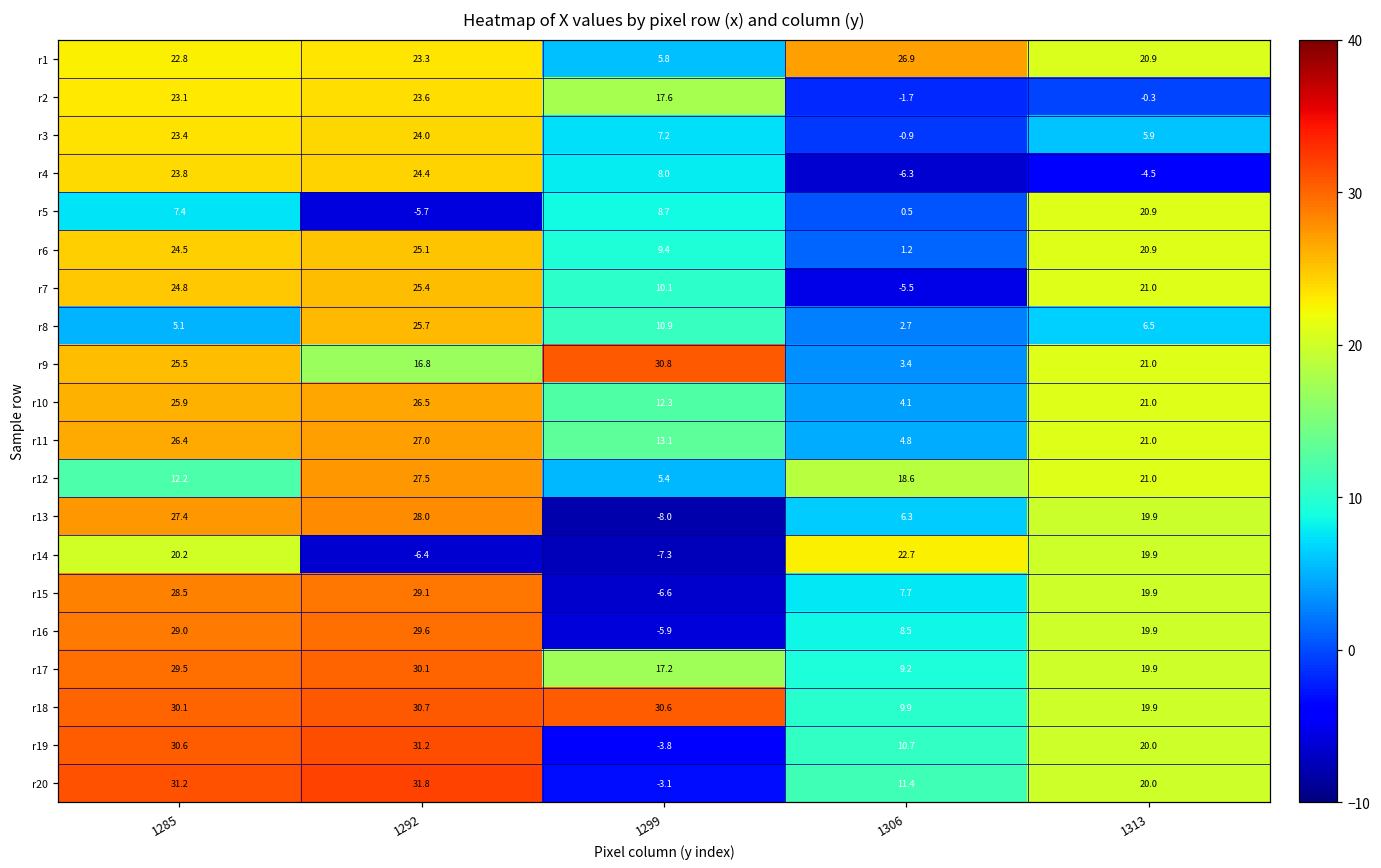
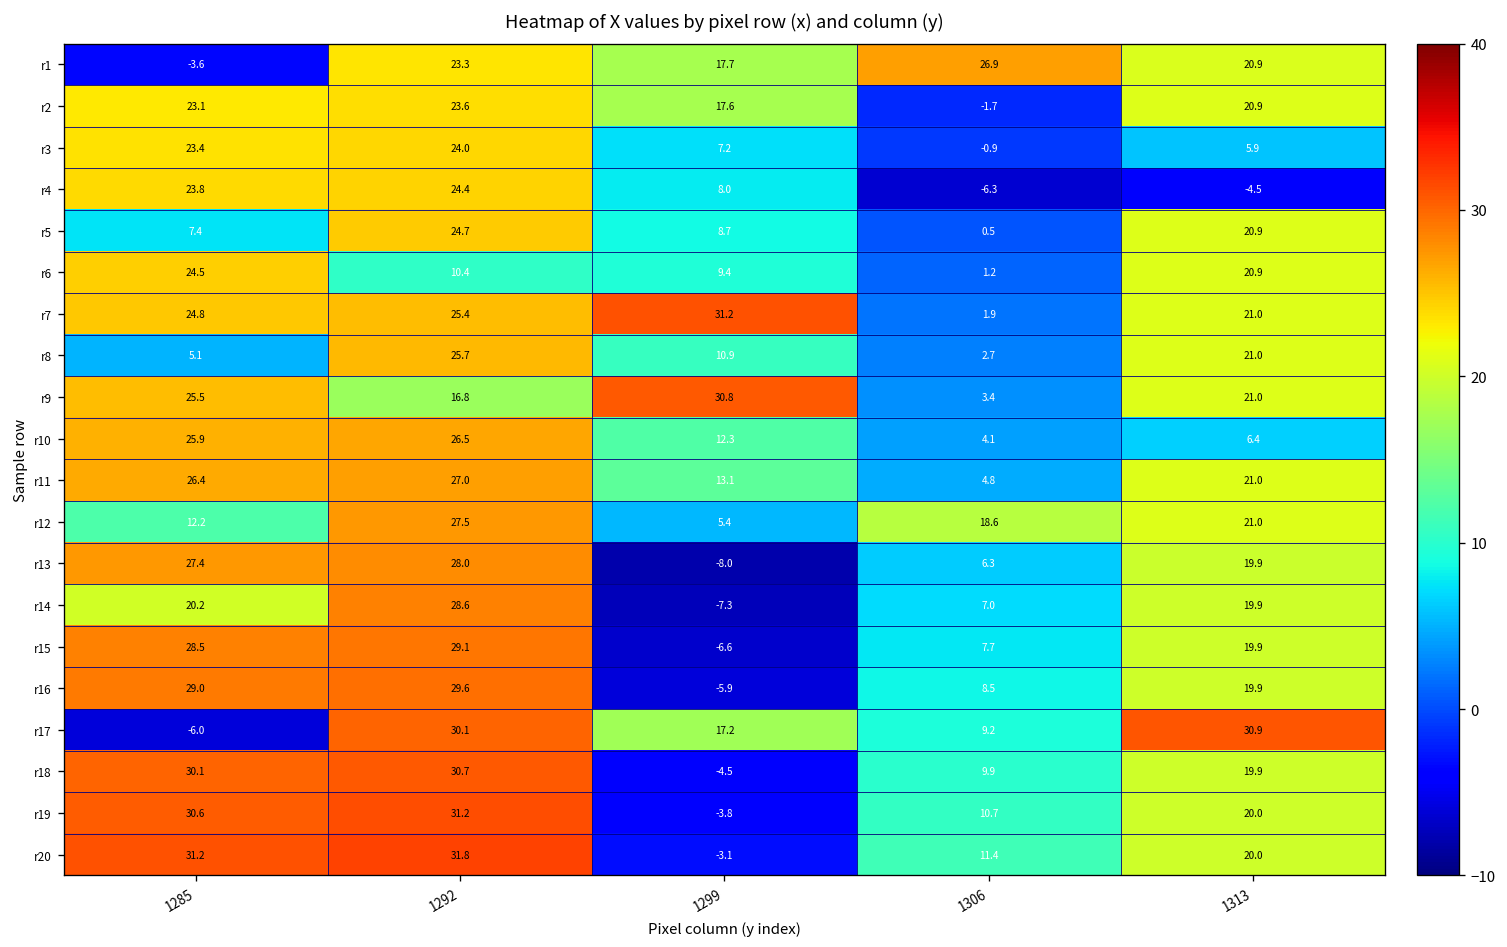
r1, 1285: 22.8 -> -3.6
r1, 1299: 5.8 -> 17.7
r2, 1313: -0.3 -> 20.9
r5, 1292: -5.7 -> 24.7
r6, 1292: 25.1 -> 10.4
r7, 1299: 10.1 -> 31.2
r7, 1306: -5.5 -> 1.9
r8, 1313: 6.5 -> 21.0
r10, 1313: 21.0 -> 6.4
r14, 1292: -6.4 -> 28.6
r14, 1306: 22.7 -> 7.0
r17, 1285: 29.5 -> -6.0
r17, 1313: 19.9 -> 30.9
r18, 1299: 30.6 -> -4.5
